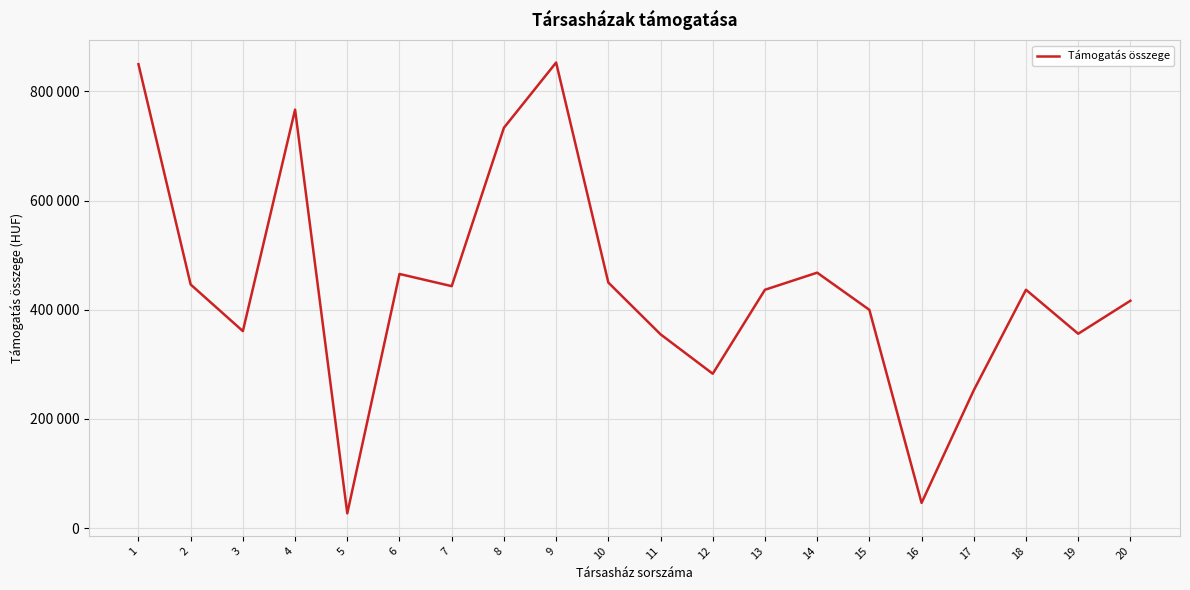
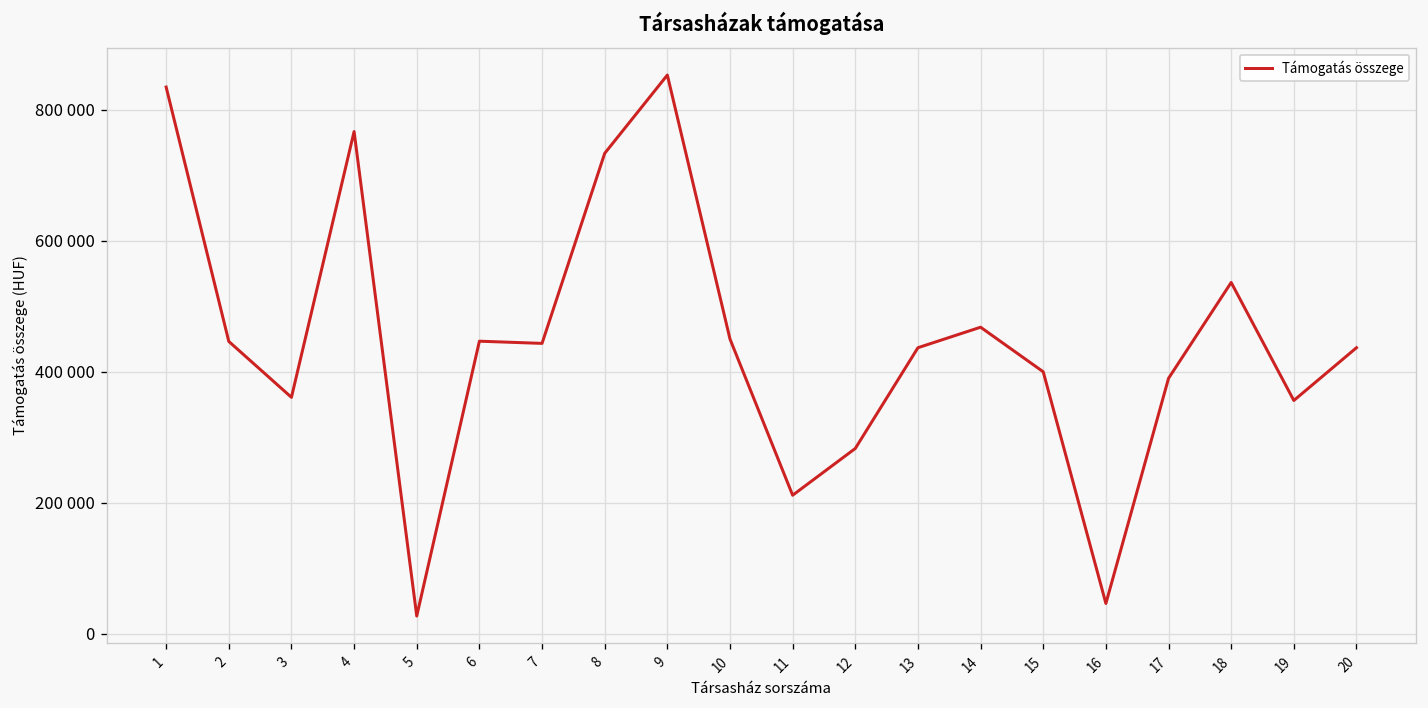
1: 850000 -> 830000
6: 470000 -> 450000
11: 360000 -> 210000
17: 250000 -> 390000
18: 440000 -> 540000
20: 420000 -> 440000
